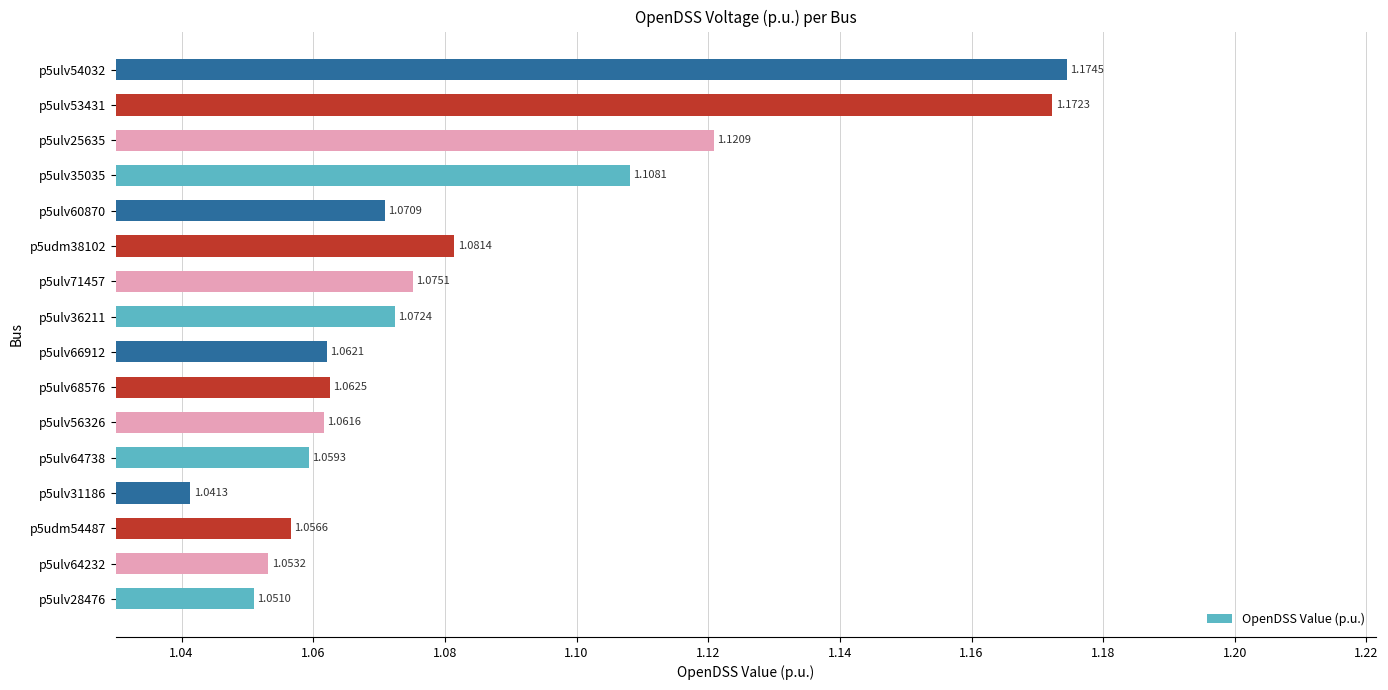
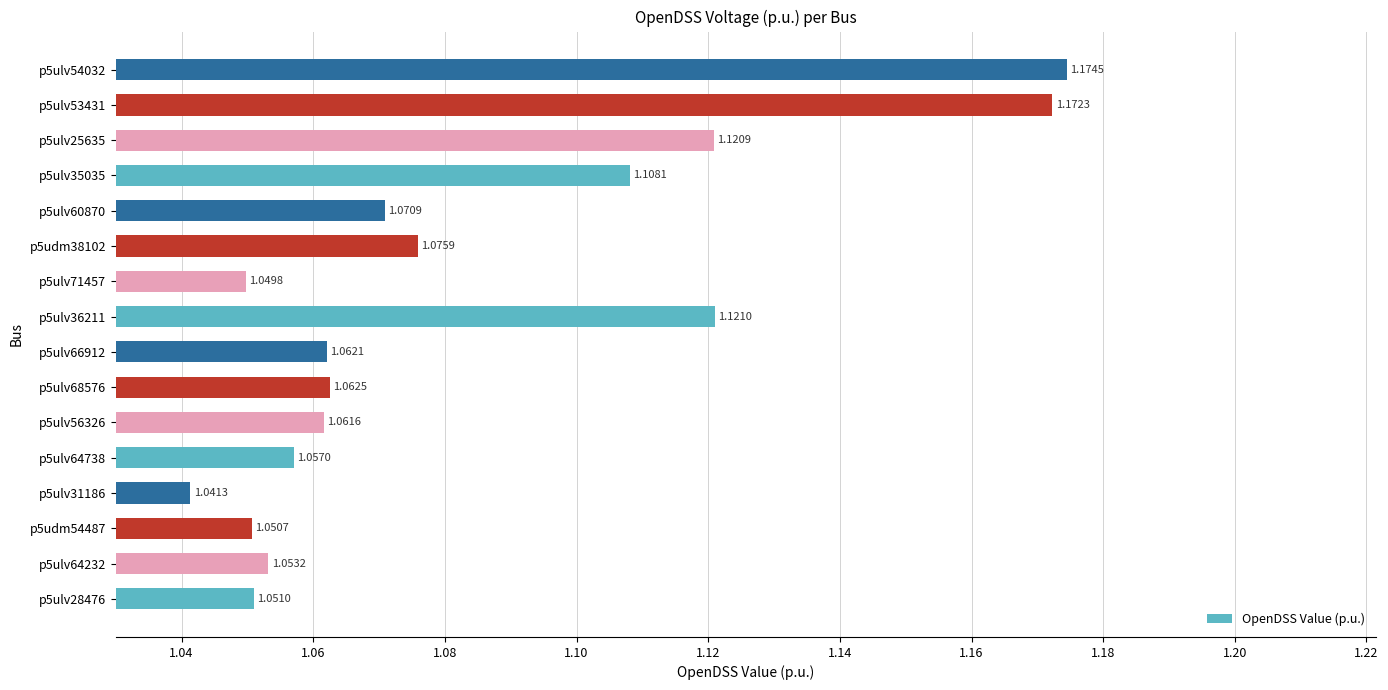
p5udm38102: 1.0814 -> 1.0759
p5ulv71457: 1.0751 -> 1.0498
p5ulv36211: 1.0724 -> 1.1210
p5ulv64738: 1.0593 -> 1.0570
p5udm54487: 1.0566 -> 1.0507
